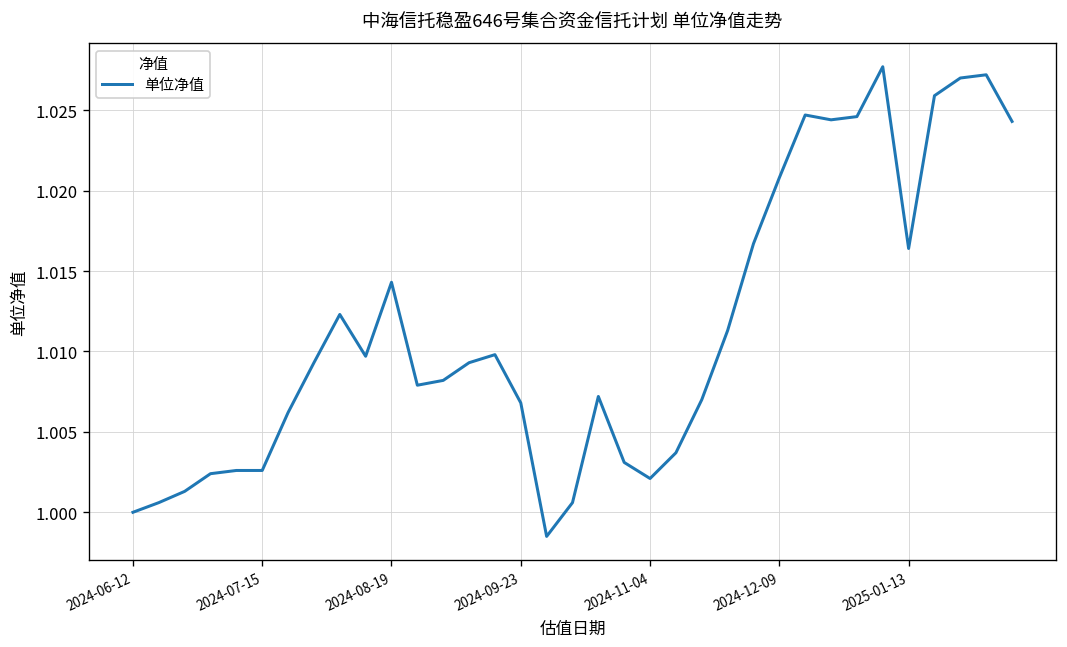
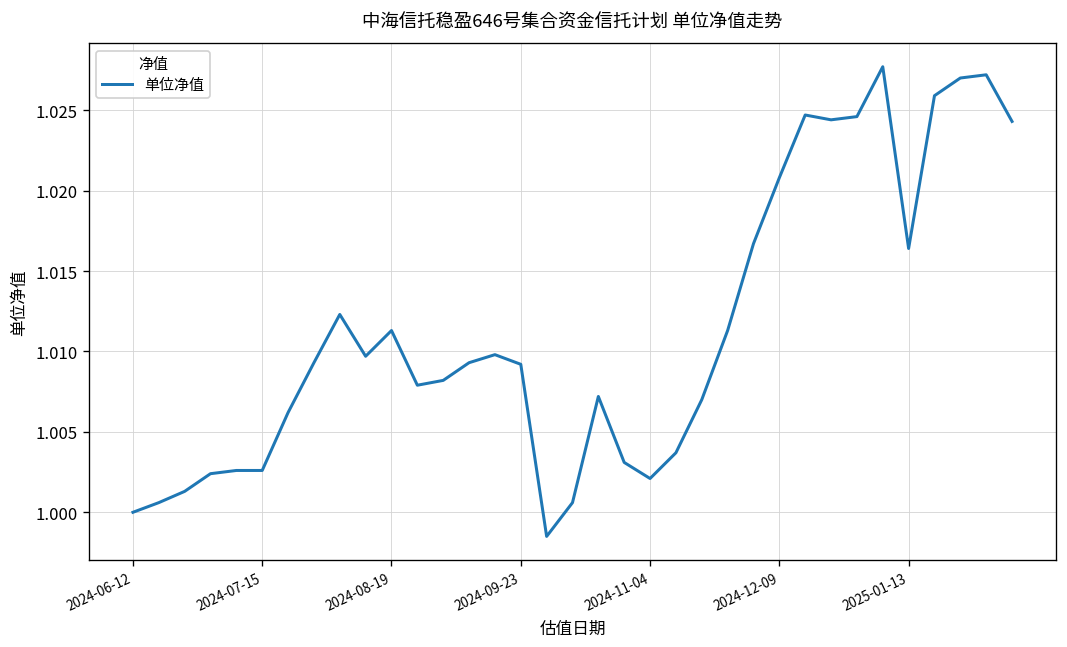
2024-08-19: 1.0143 -> 1.0113
2024-09-23: 1.0068 -> 1.0092
